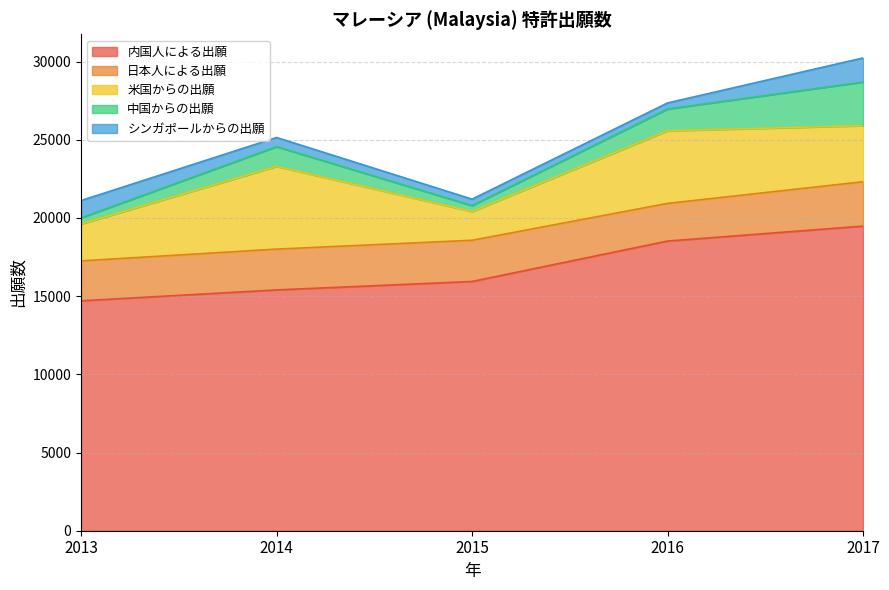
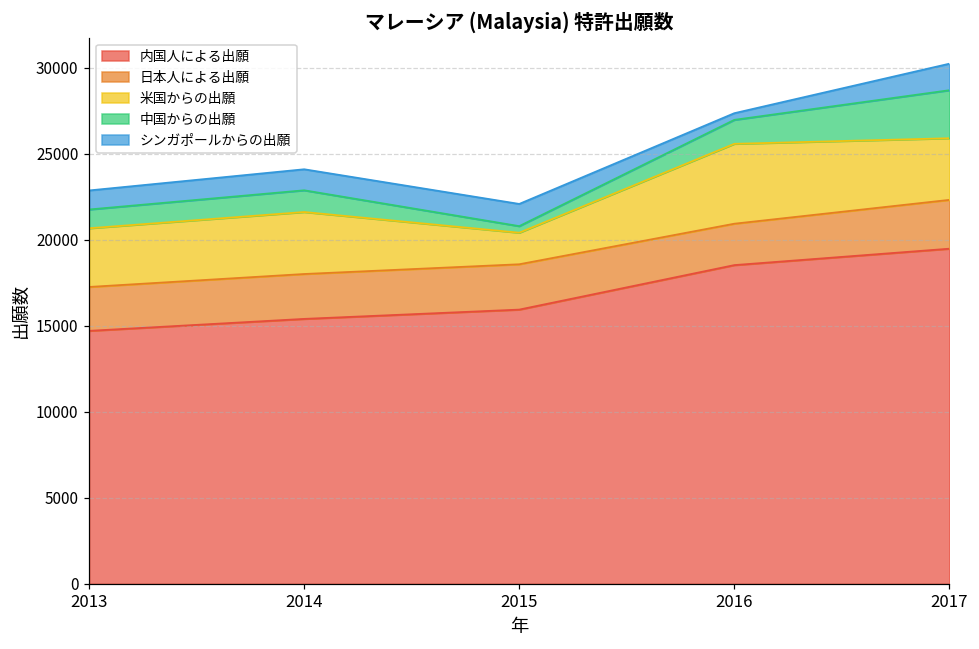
米国からの出願, 2013: 2400 -> 3400
中国からの出願, 2013: 400 -> 1100
米国からの出願, 2014: 5300 -> 3600
シンガポールからの出願, 2014: 600 -> 1200
シンガポールからの出願, 2015: 400 -> 1300
